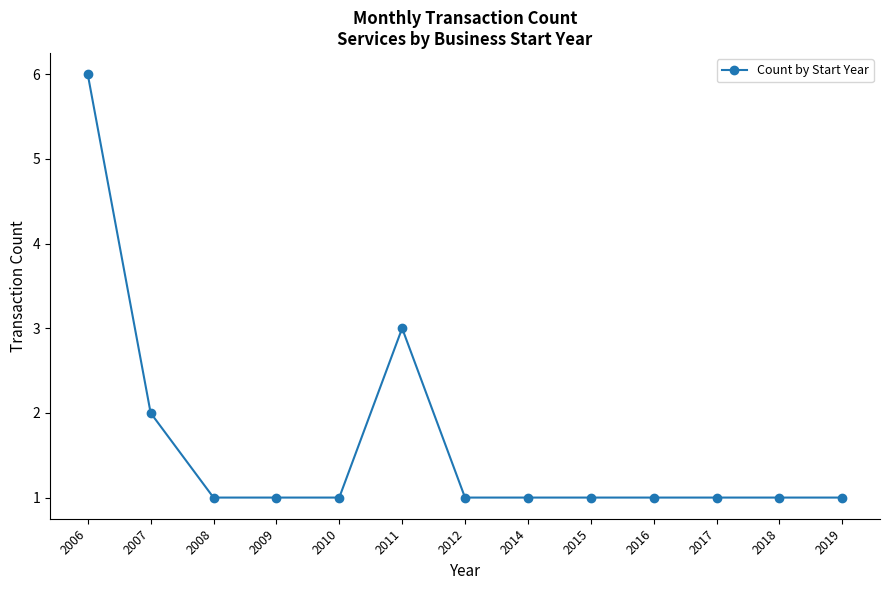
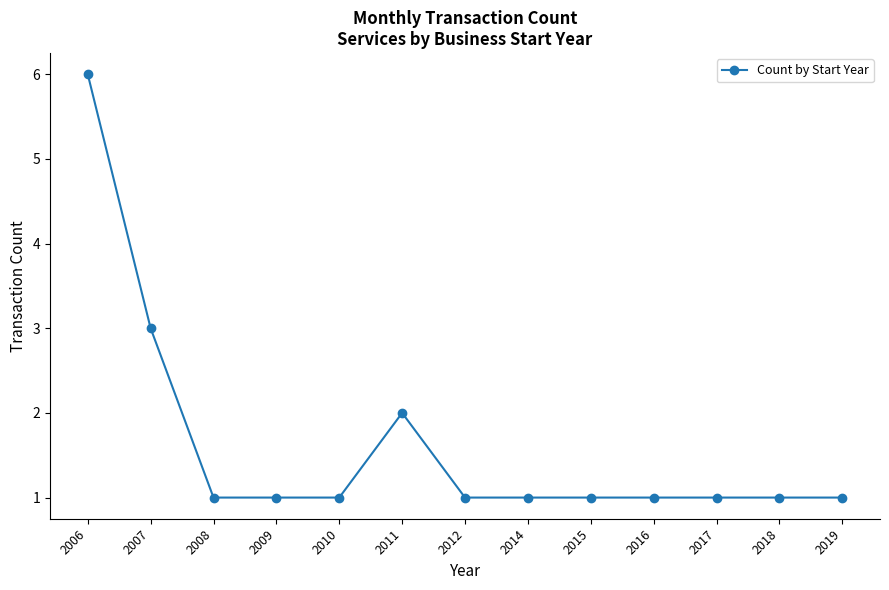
2007: 2 -> 3
2011: 3 -> 2
